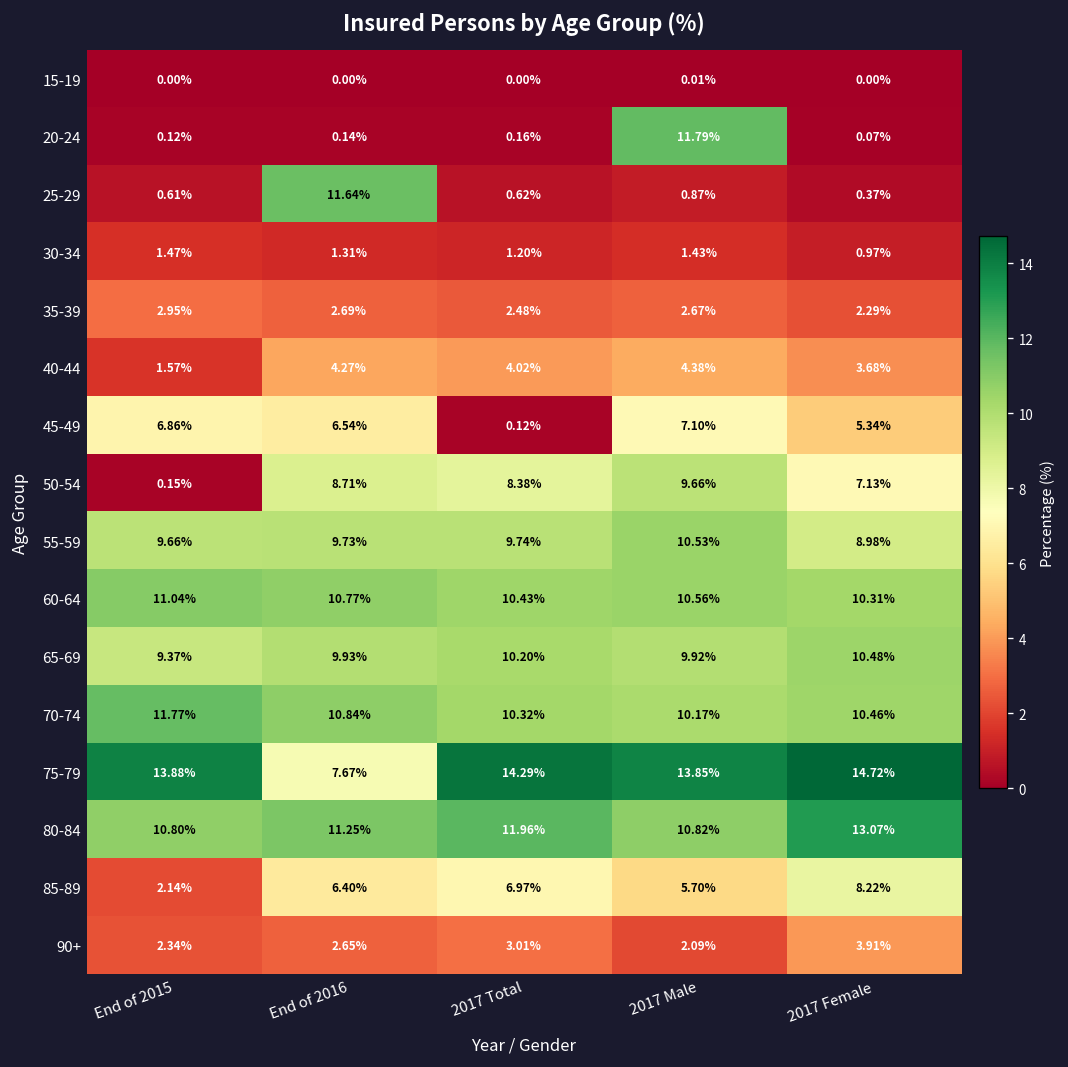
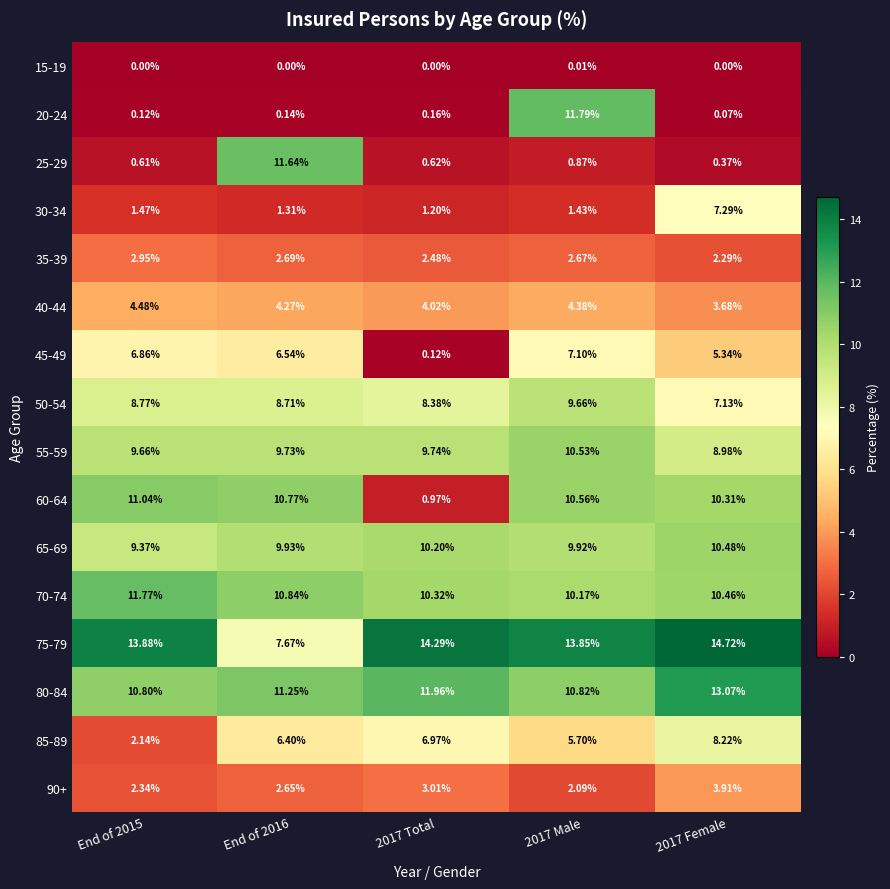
30-34, 2017 Female: 0.97% -> 7.29%
40-44, End of 2015: 1.57% -> 4.48%
50-54, End of 2015: 0.15% -> 8.77%
60-64, 2017 Total: 10.43% -> 0.97%
